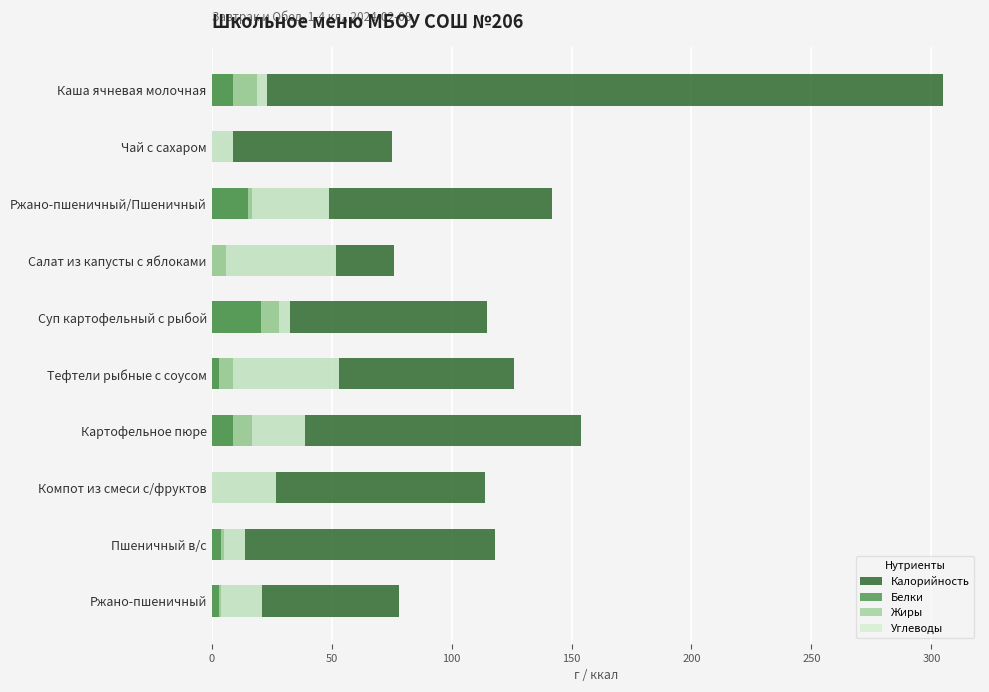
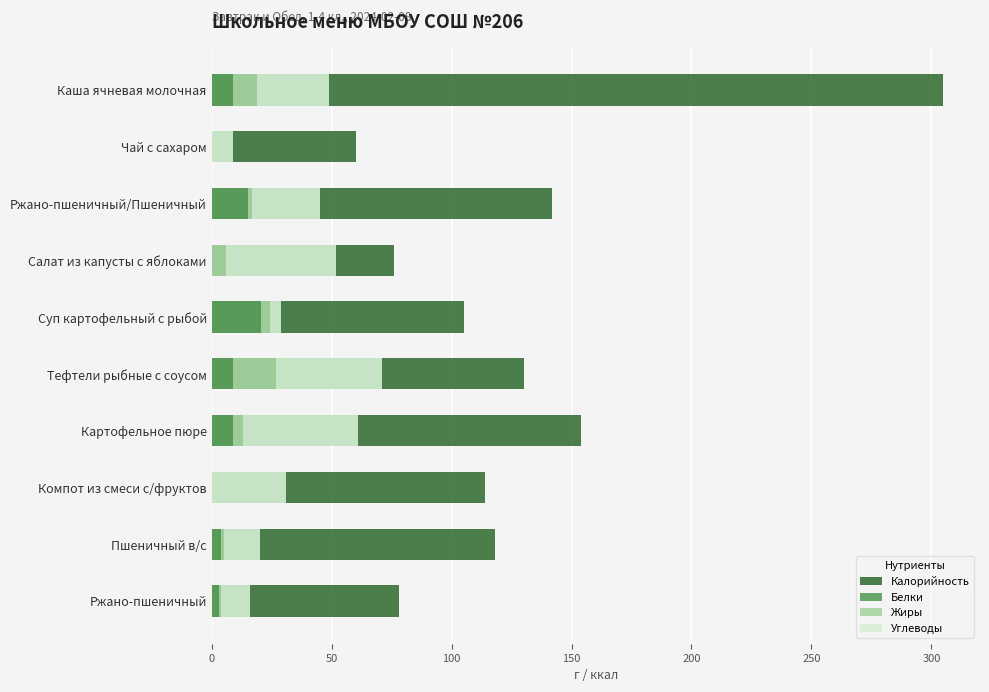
Углеводы, Каша ячневая молочная: 4 -> 30
Калорийность, Чай с сахаром: 75 -> 60
Углеводы, Ржано-пшеничный/Пшеничный: 32 -> 28
Калорийность, Суп картофельный с рыбой: 115 -> 105
Жиры, Суп картофельный с рыбой: 8 -> 4
Калорийность, Тефтели рыбные с соусом: 126 -> 130
Белки, Тефтели рыбные с соусом: 3 -> 9
Жиры, Тефтели рыбные с соусом: 6 -> 18
Жиры, Картофельное пюре: 8 -> 4
Углеводы, Картофельное пюре: 22 -> 48
Углеводы, Компот из смеси с/фруктов: 27 -> 31
Углеводы, Пшеничный в/с: 9 -> 15
Углеводы, Ржано-пшеничный: 17 -> 12
